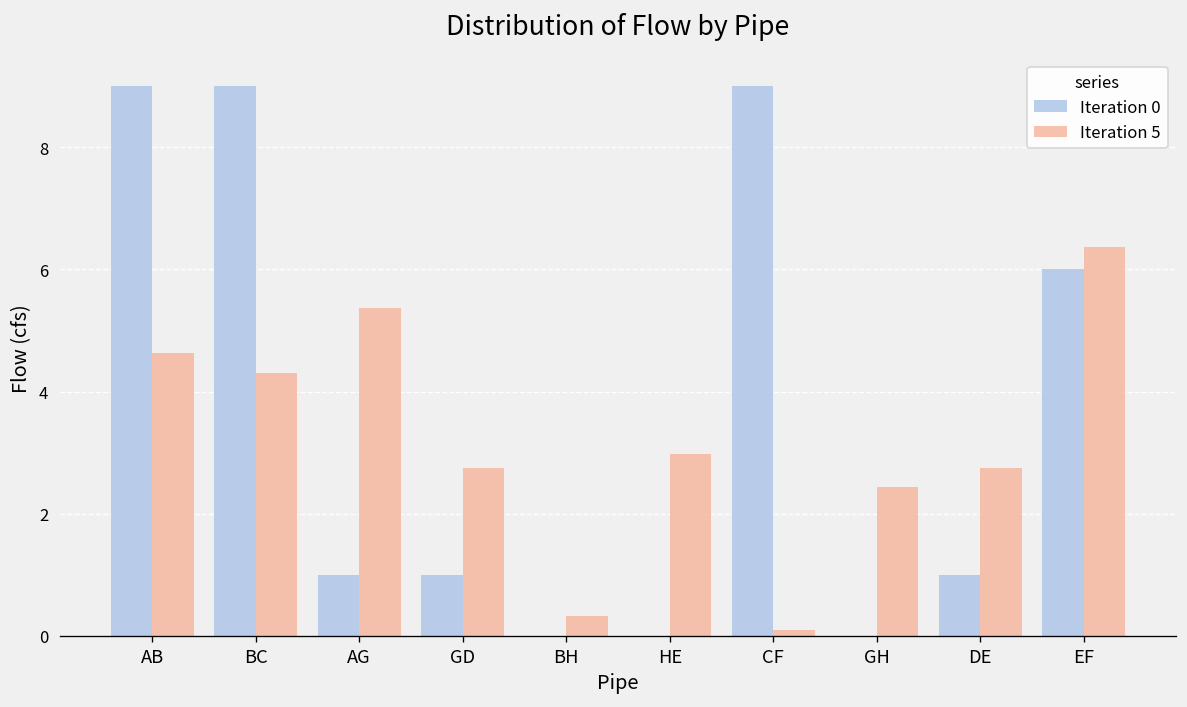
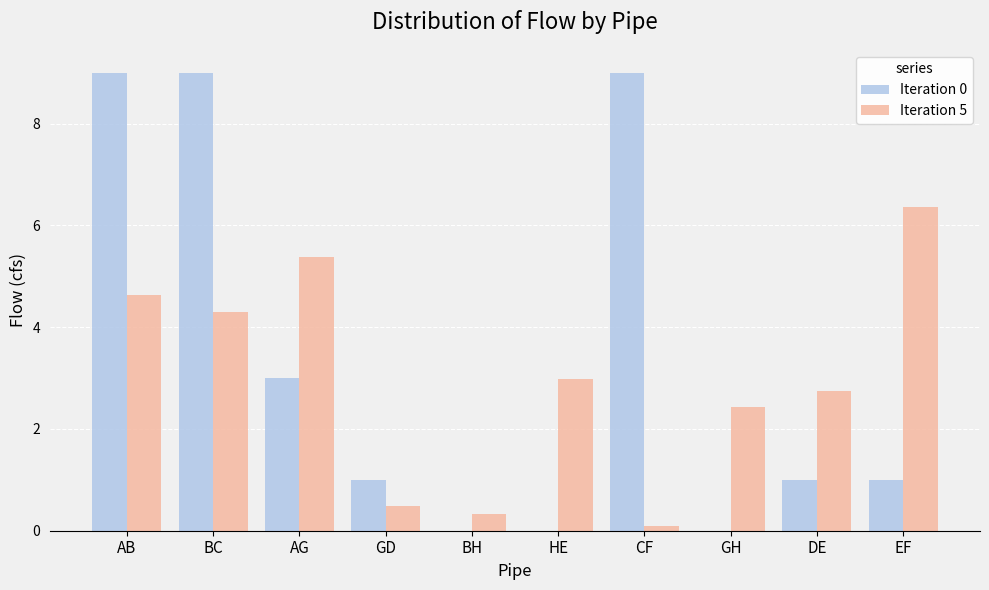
Iteration 0, AG: 1 -> 3
Iteration 5, GD: 2.7 -> 0.5
Iteration 0, EF: 6 -> 1
